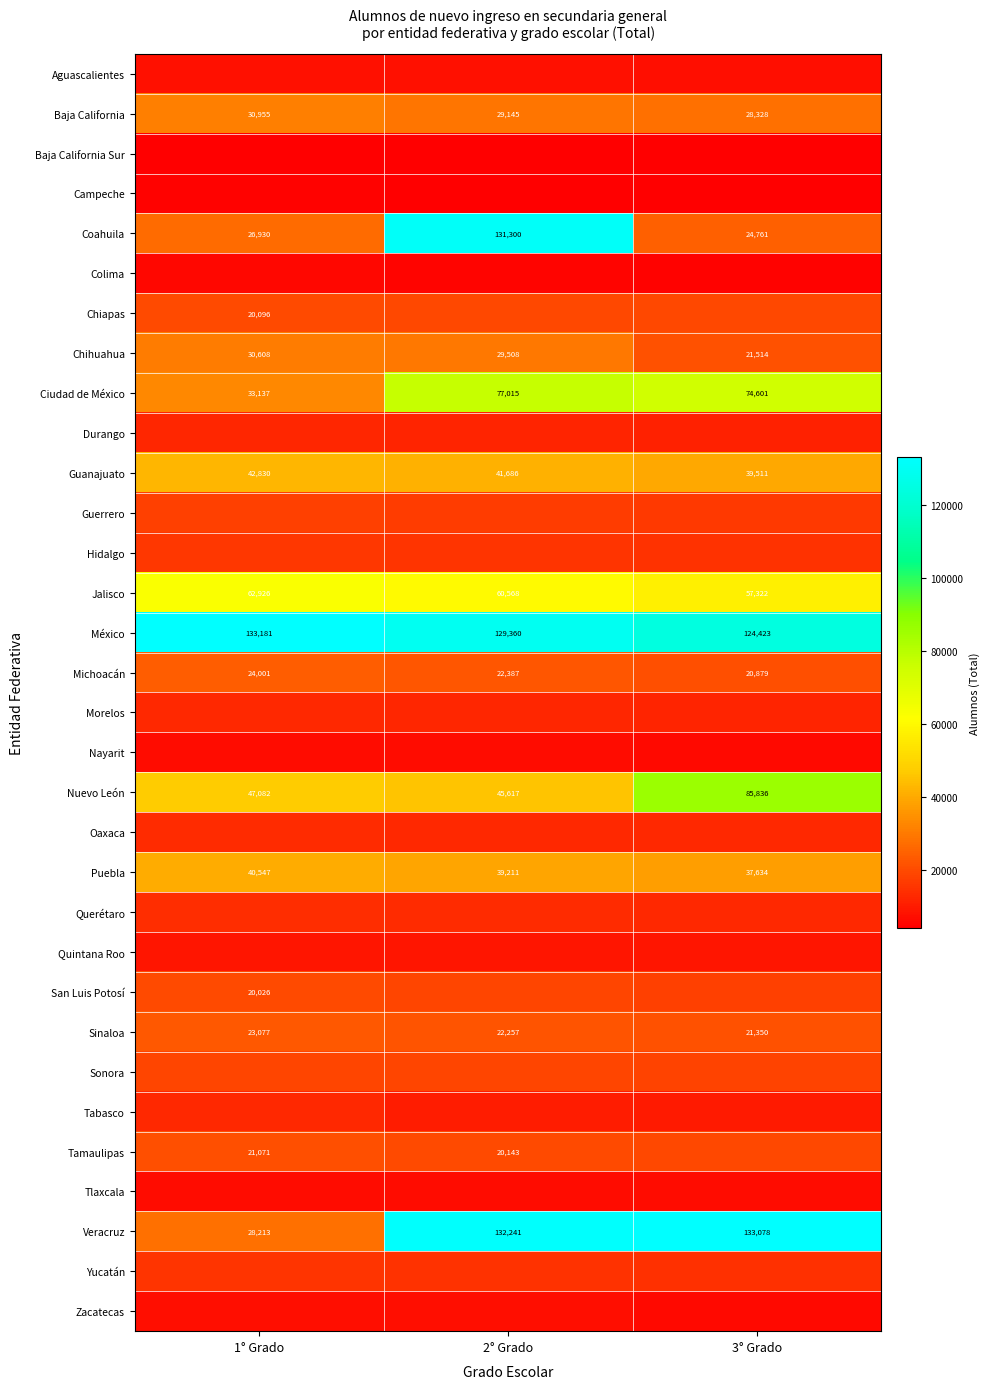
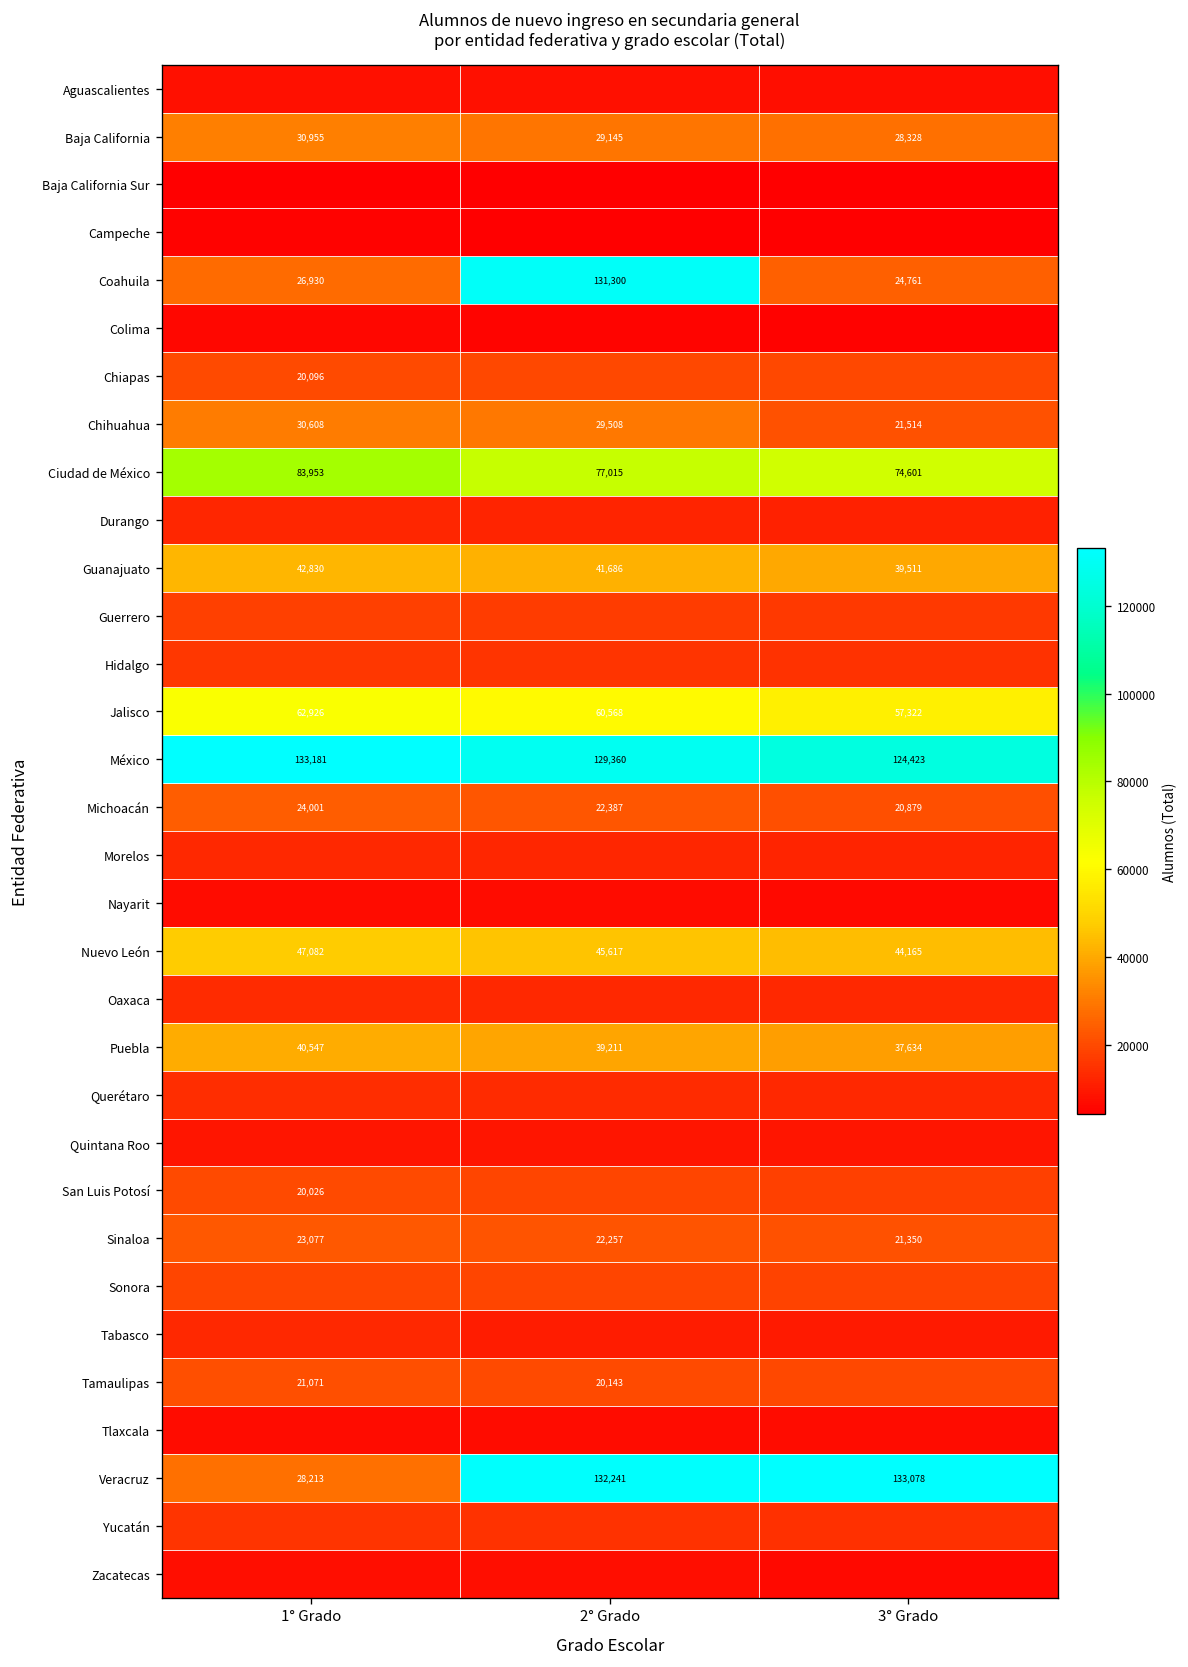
Ciudad de México, 1° Grado: 33,137 -> 83,953
Nuevo León, 3° Grado: 85,836 -> 44,165
